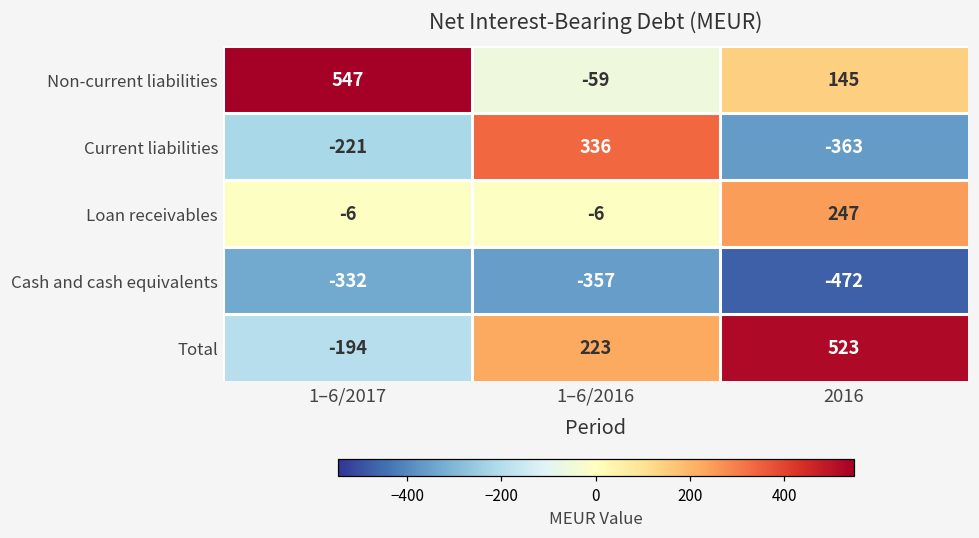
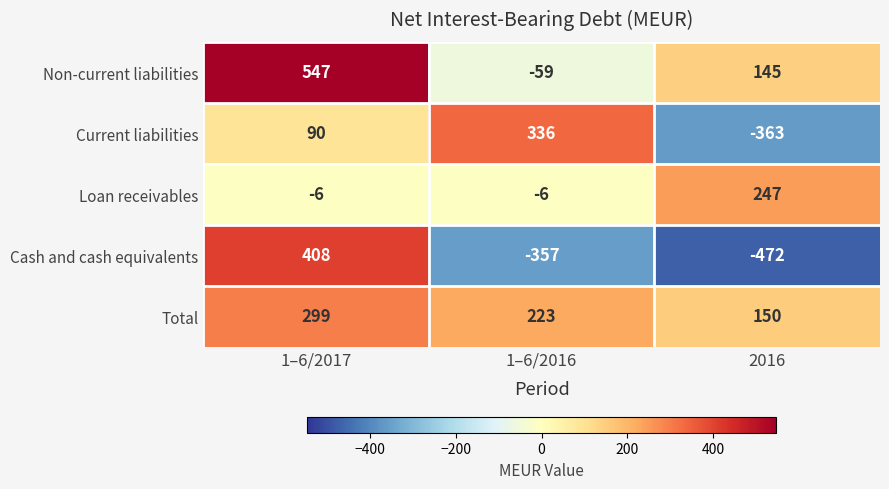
Current liabilities, 1–6/2017: -221 -> 90
Cash and cash equivalents, 1–6/2017: -332 -> 408
Total, 1–6/2017: -194 -> 299
Total, 2016: 523 -> 150
